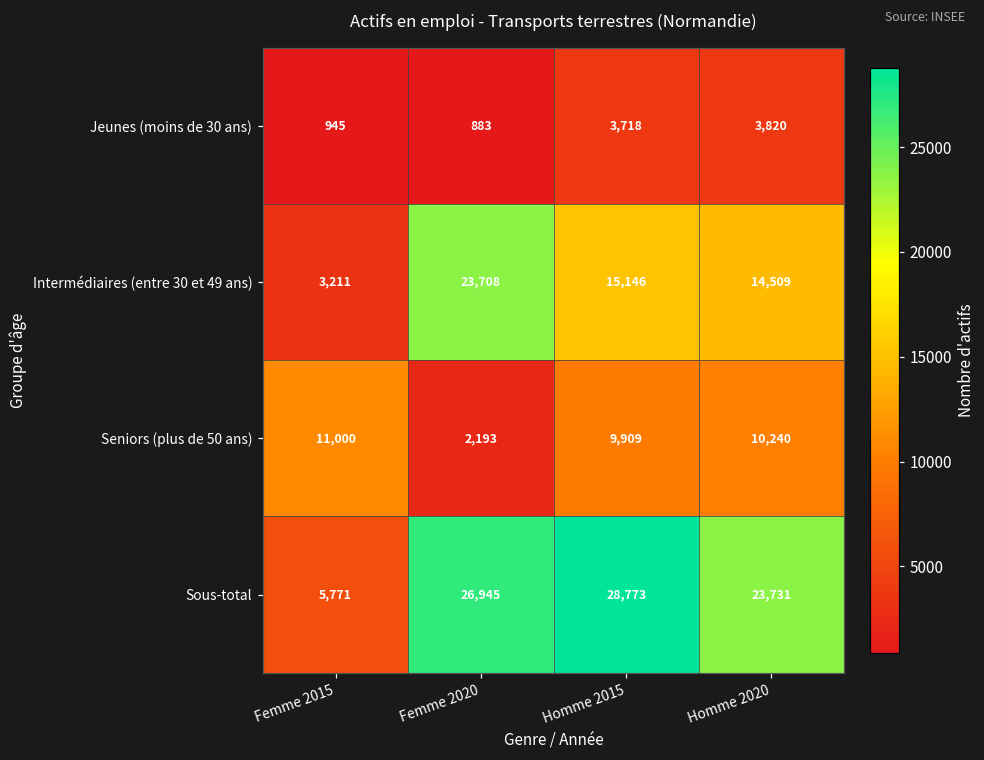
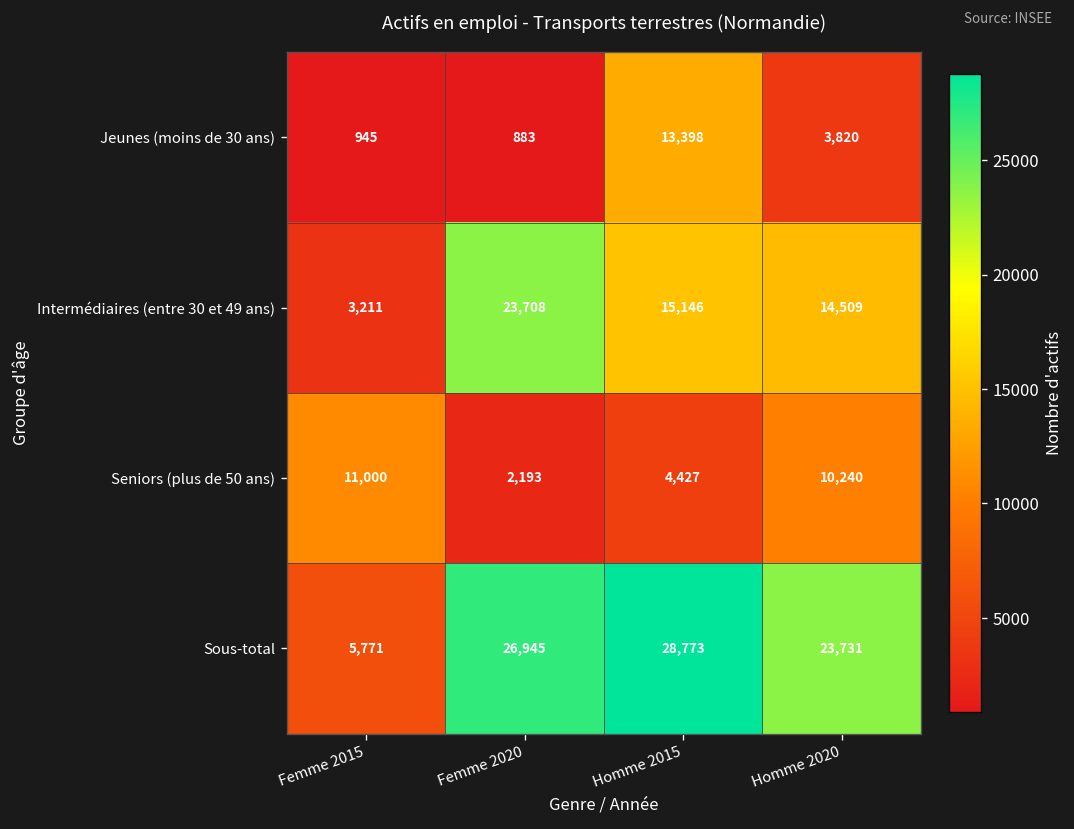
Jeunes (moins de 30 ans), Homme 2015: 3,718 -> 13,398
Seniors (plus de 50 ans), Homme 2015: 9,909 -> 4,427
